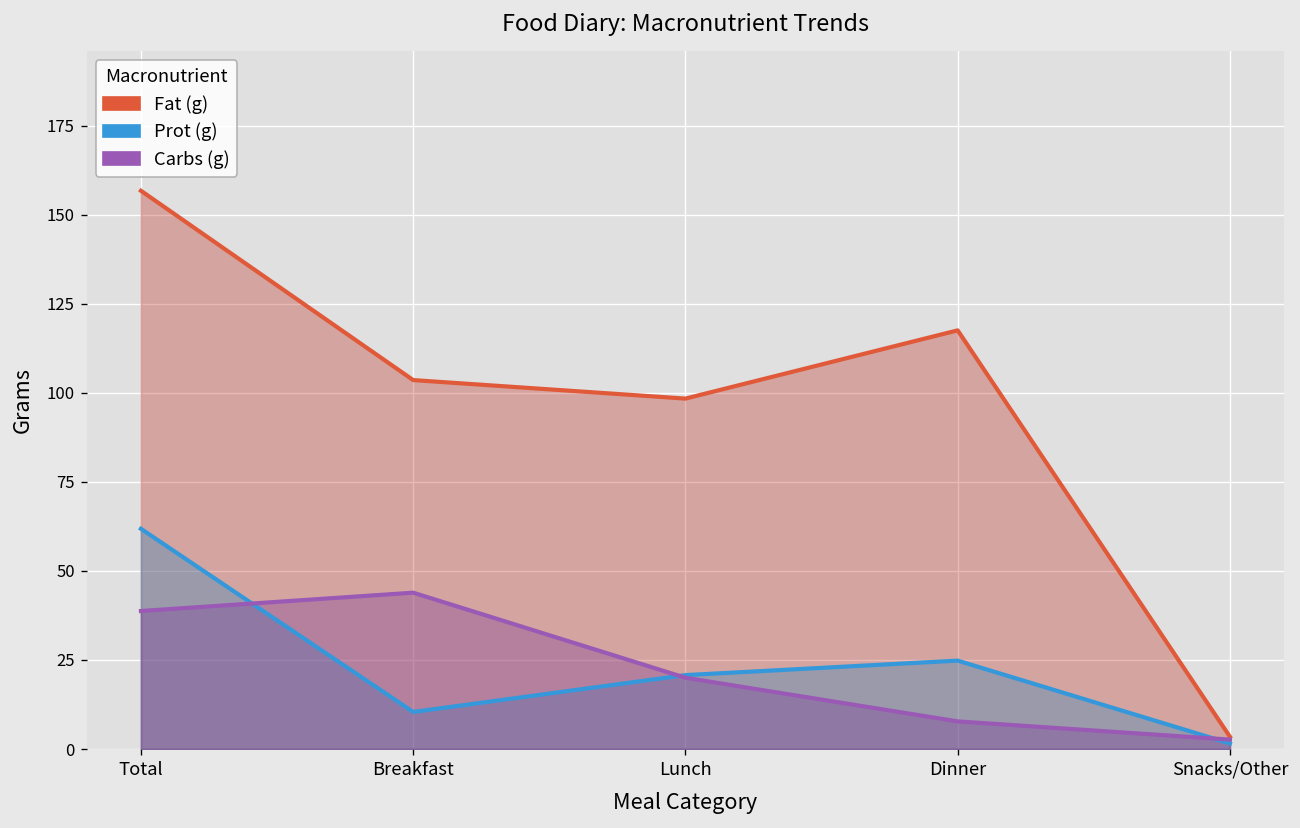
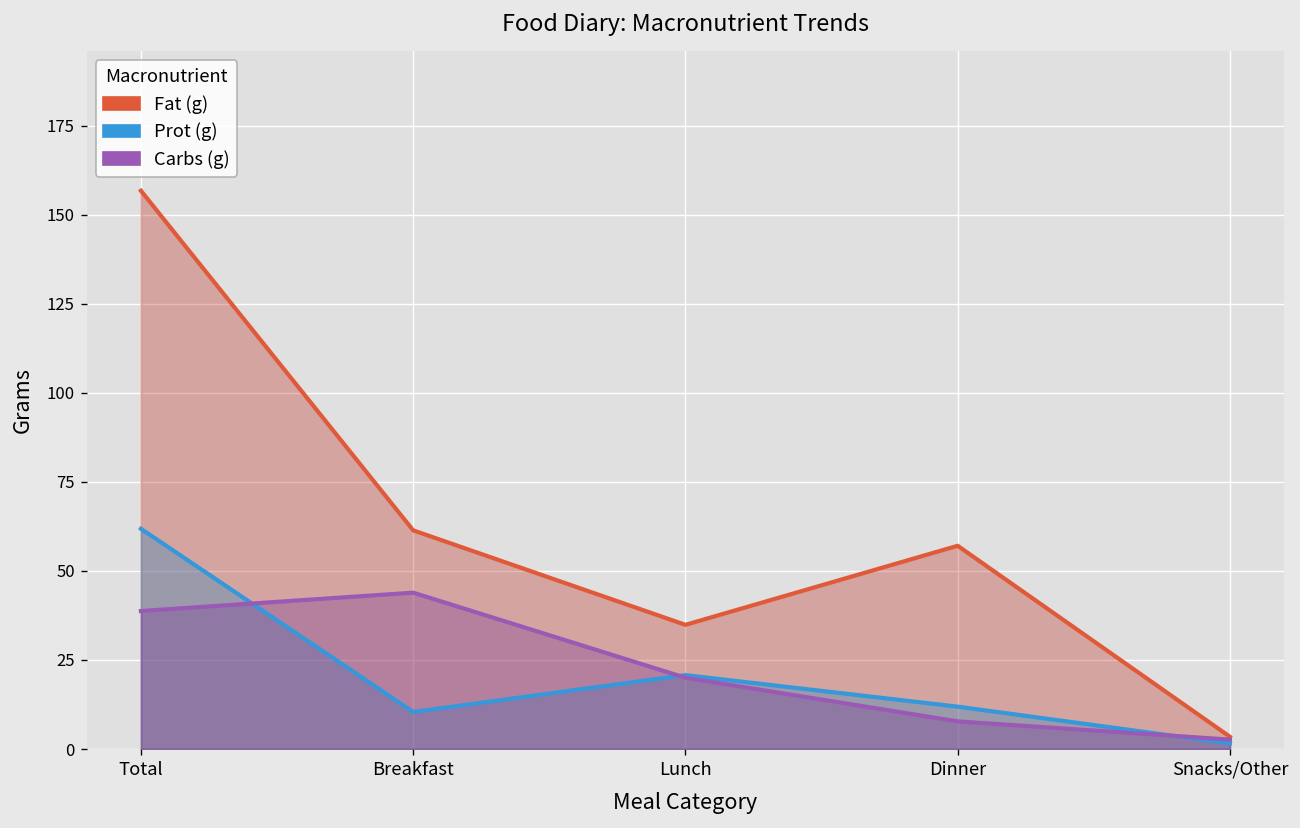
Fat (g), Breakfast: 104 -> 61
Fat (g), Lunch: 98 -> 35
Fat (g), Dinner: 118 -> 57
Prot (g), Dinner: 25 -> 12
